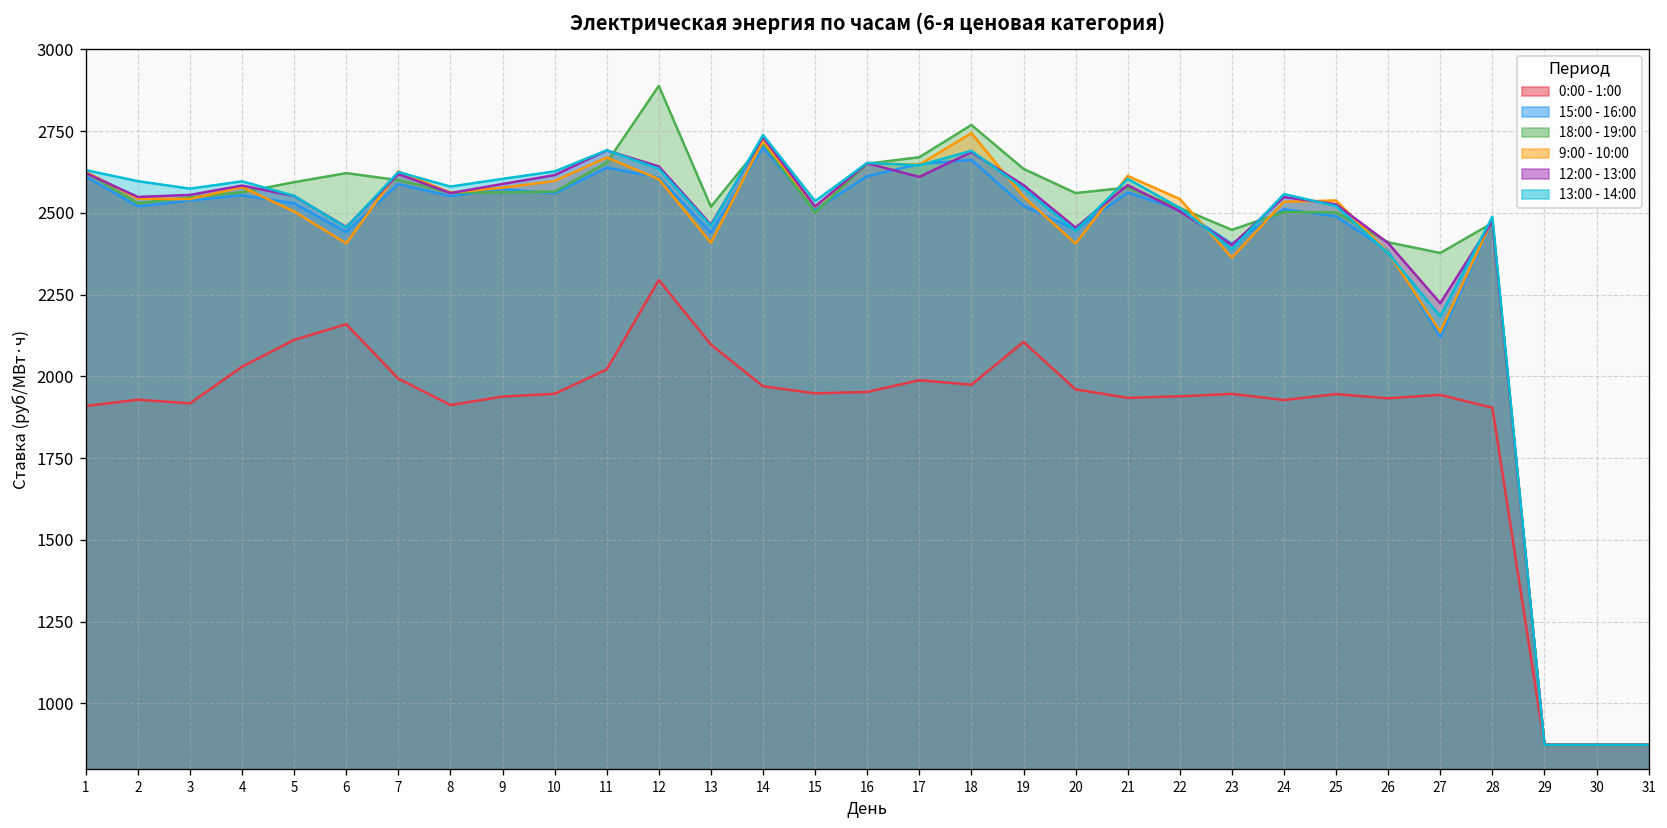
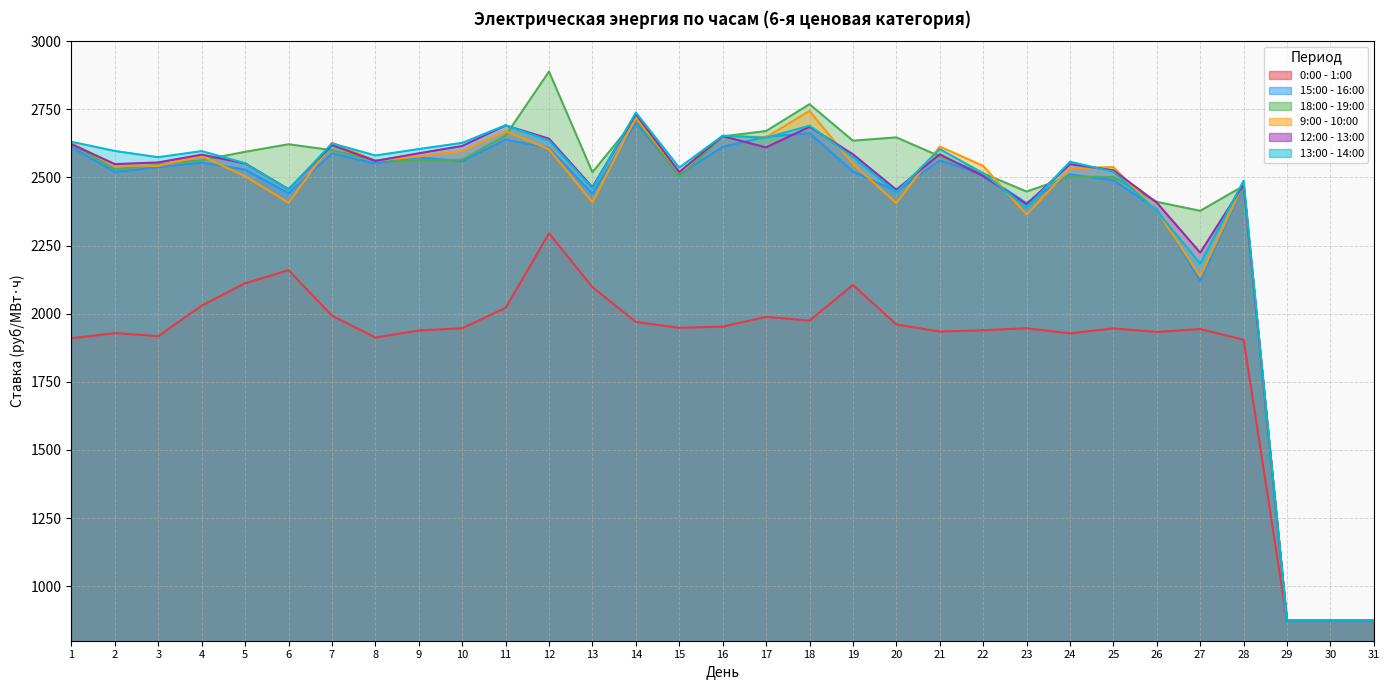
18:00 - 19:00, 20: 2560 -> 2650
